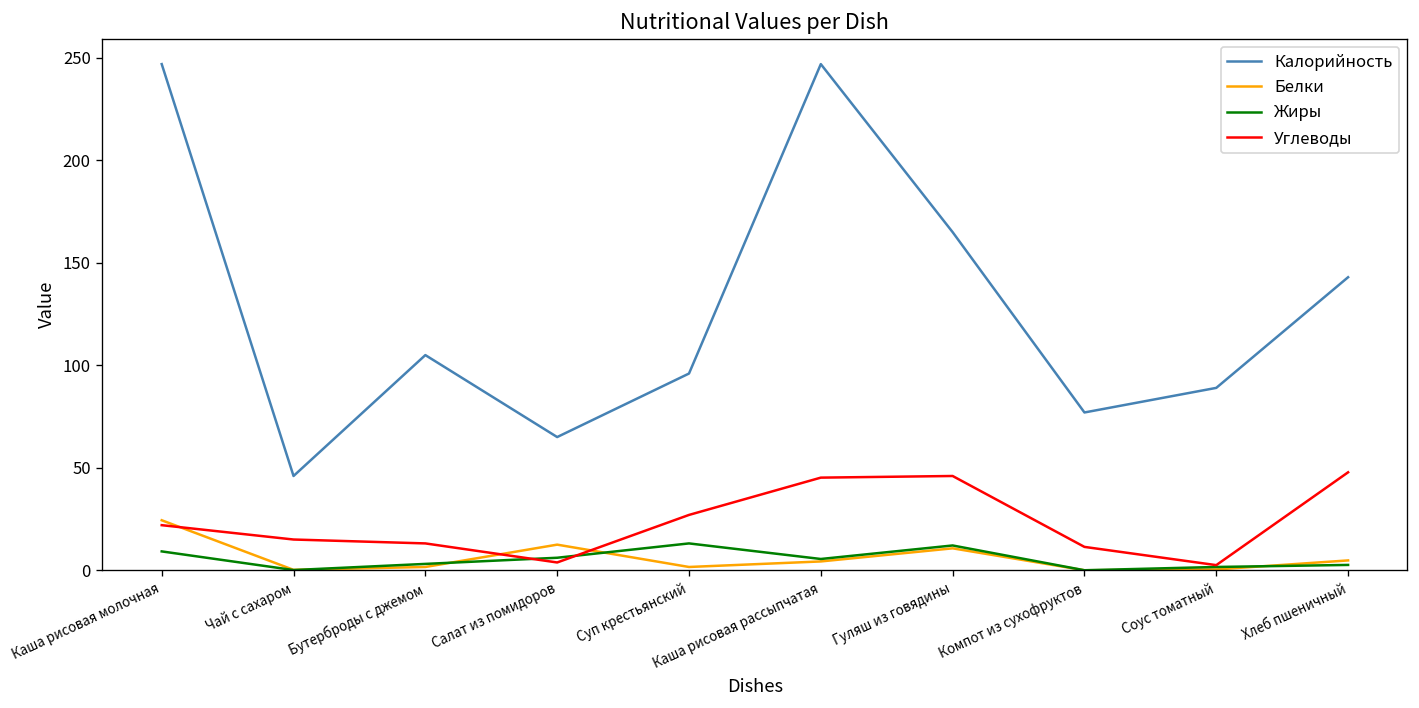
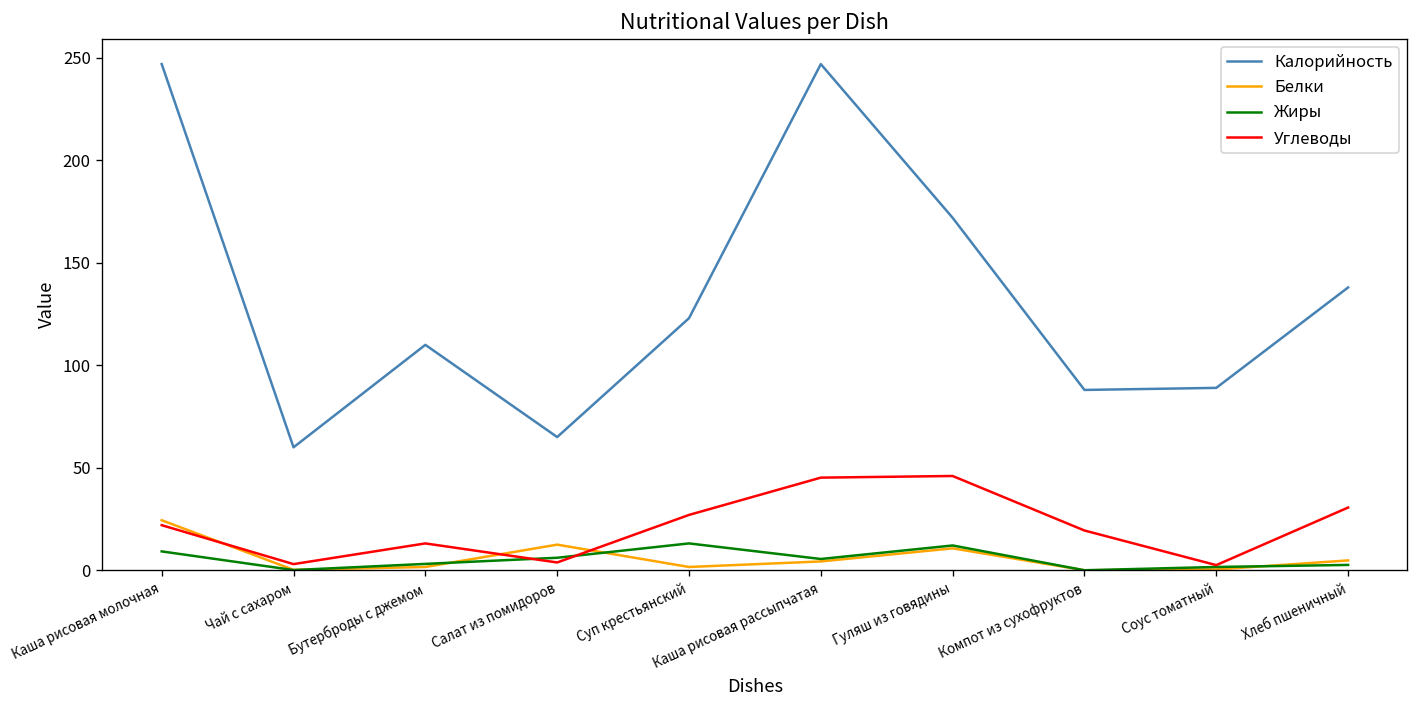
Калорийность, Чай с сахаром: 46 -> 60
Углеводы, Чай с сахаром: 15 -> 3
Калорийность, Бутерброды с джемом: 105 -> 110
Калорийность, Суп крестьянский: 96 -> 123
Калорийность, Гуляш из говядины: 165 -> 172
Калорийность, Компот из сухофруктов: 77 -> 88
Углеводы, Компот из сухофруктов: 11 -> 19
Калорийность, Хлеб пшеничный: 143 -> 138
Углеводы, Хлеб пшеничный: 48 -> 31
